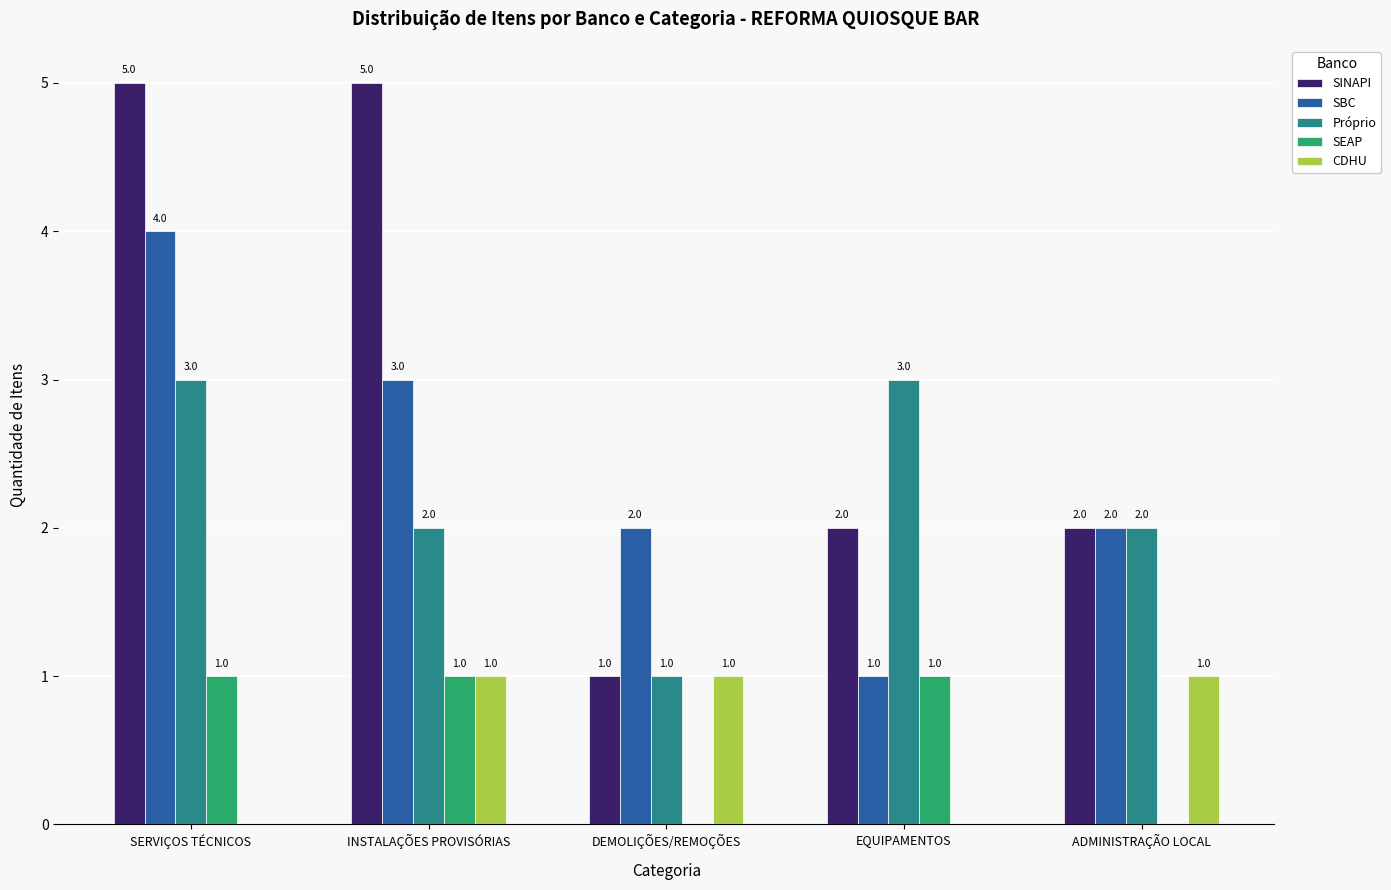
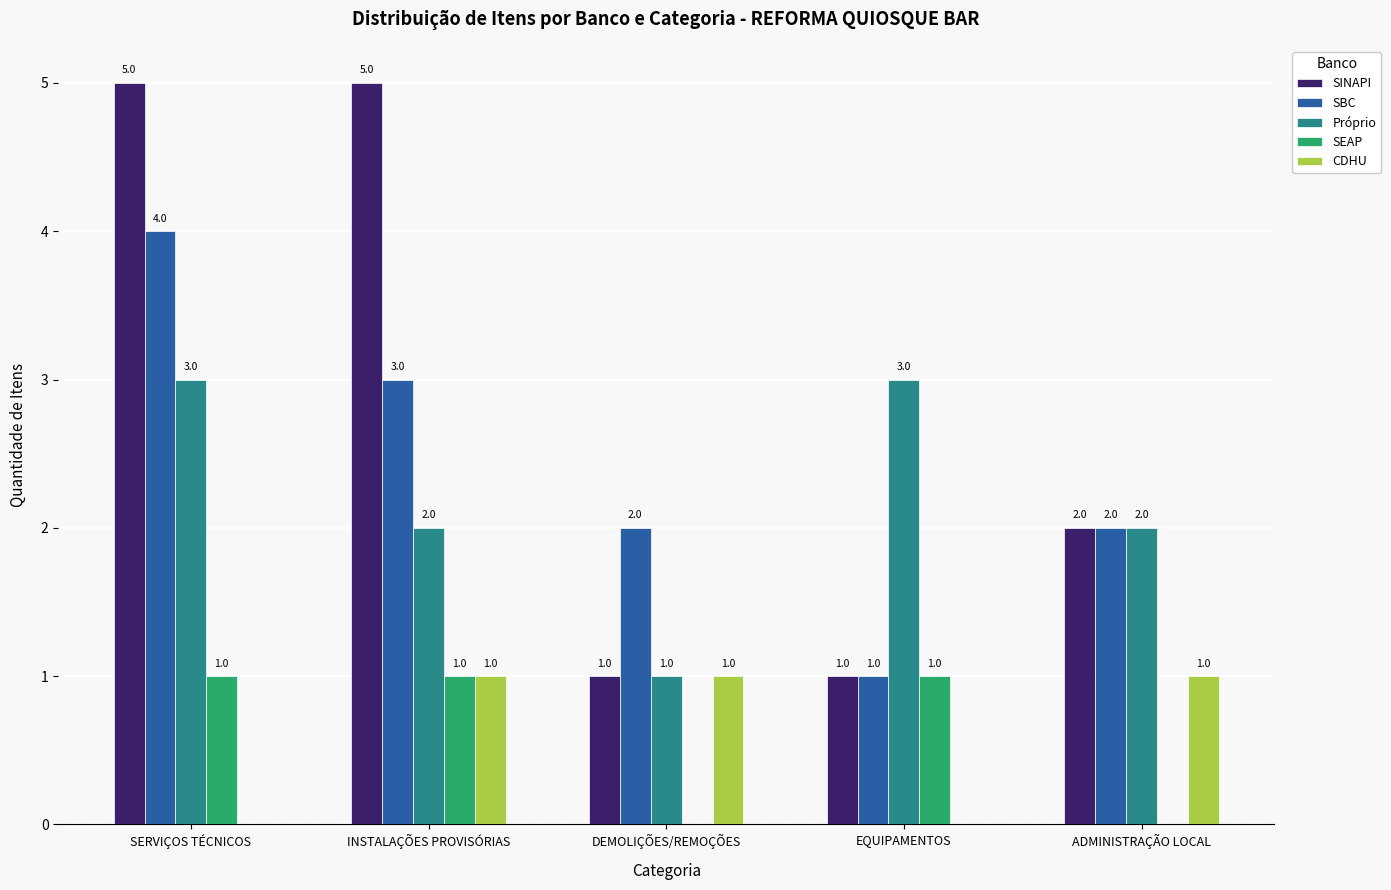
SINAPI, EQUIPAMENTOS: 2.0 -> 1.0
